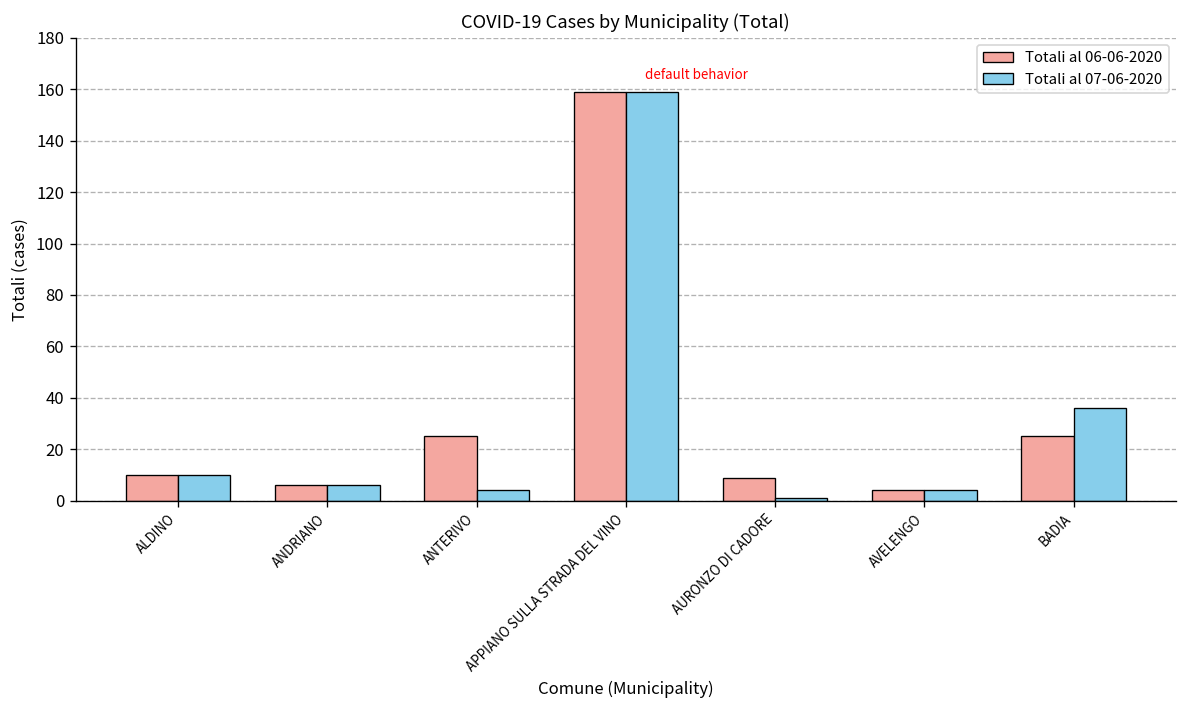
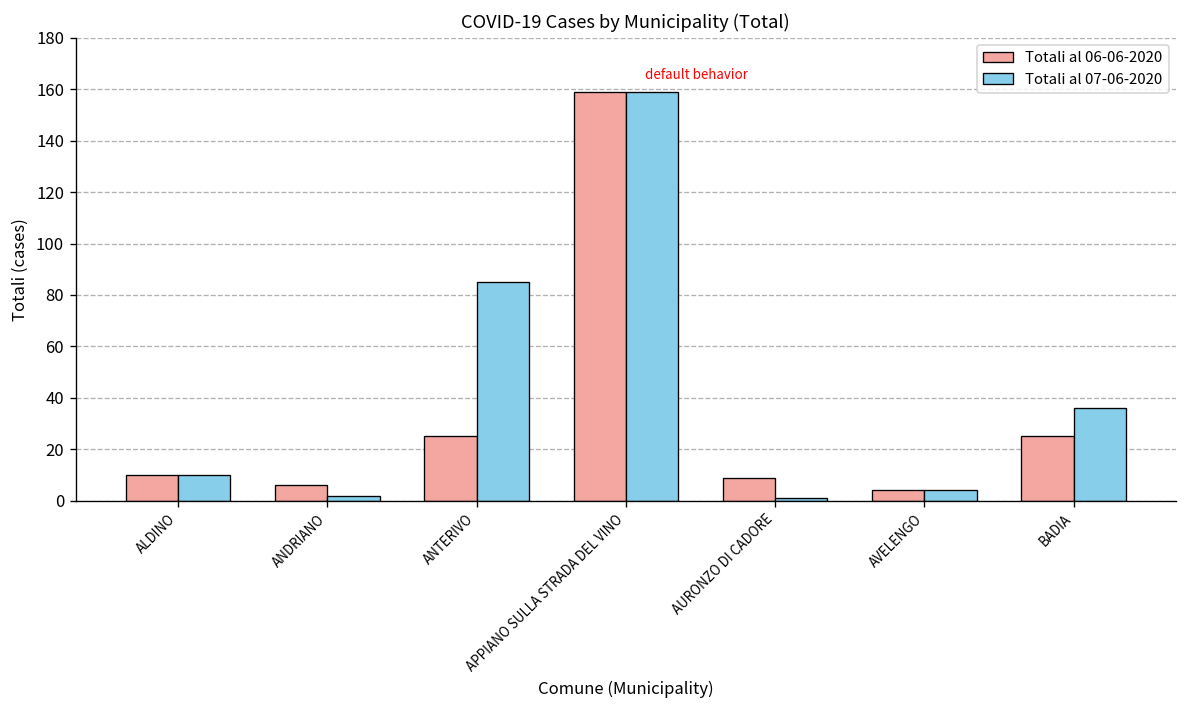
Totali al 07-06-2020, ANDRIANO: 6 -> 2
Totali al 07-06-2020, ANTERIVO: 4 -> 85
